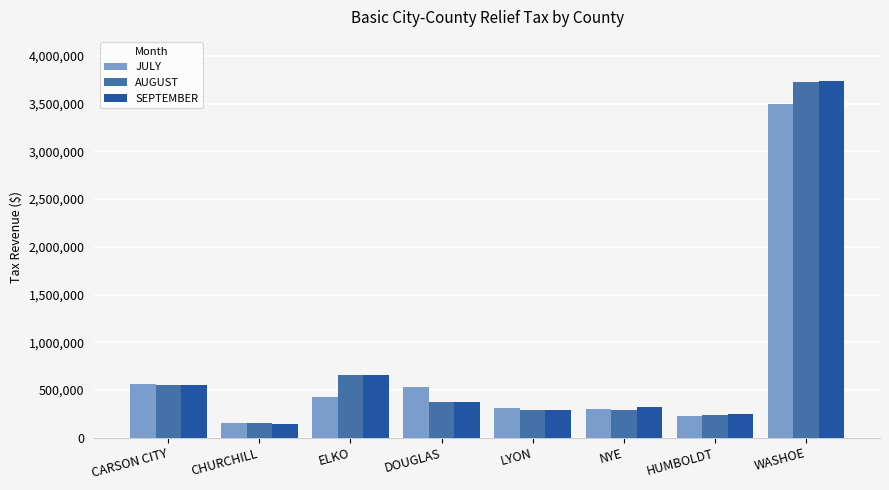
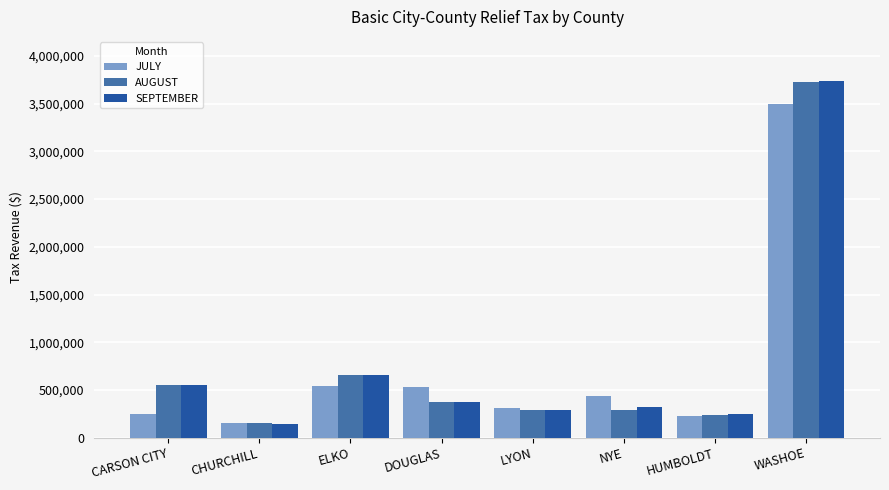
JULY, CARSON CITY: 600,000 -> 200,000
JULY, ELKO: 400,000 -> 500,000
JULY, NYE: 300,000 -> 400,000
